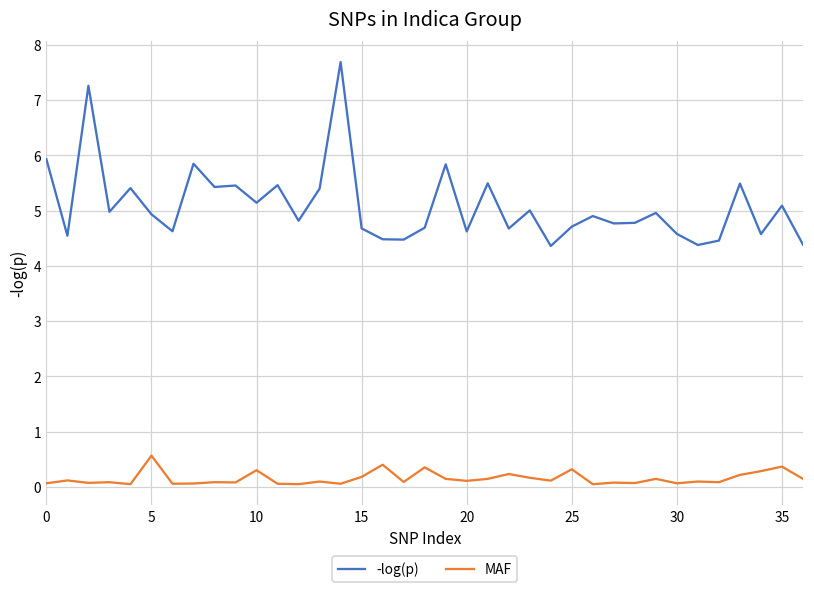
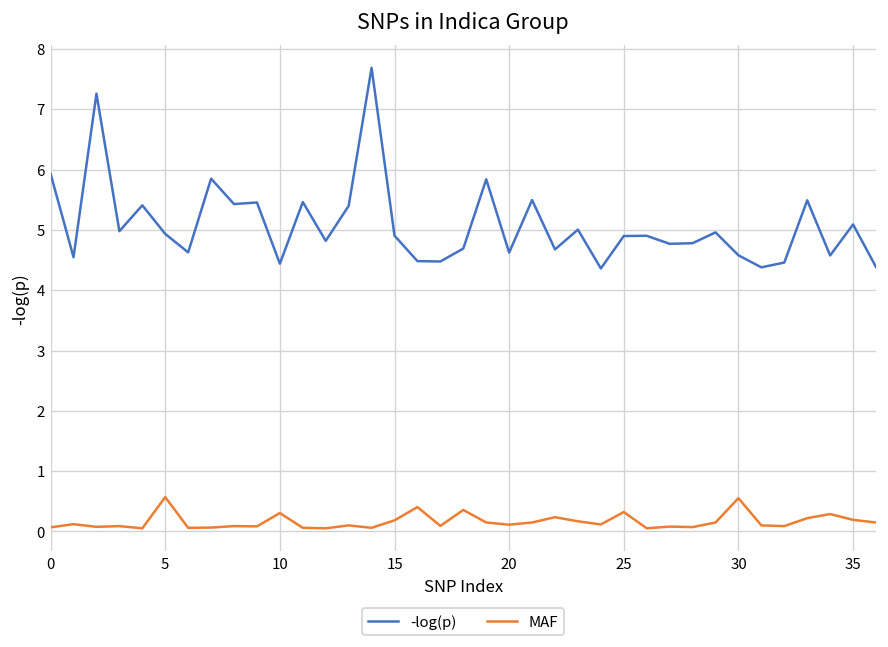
-log(p), 10: 5.1 -> 4.4
-log(p), 15: 4.7 -> 4.9
-log(p), 25: 4.7 -> 4.9
MAF, 30: 0.1 -> 0.6
MAF, 35: 0.4 -> 0.2
